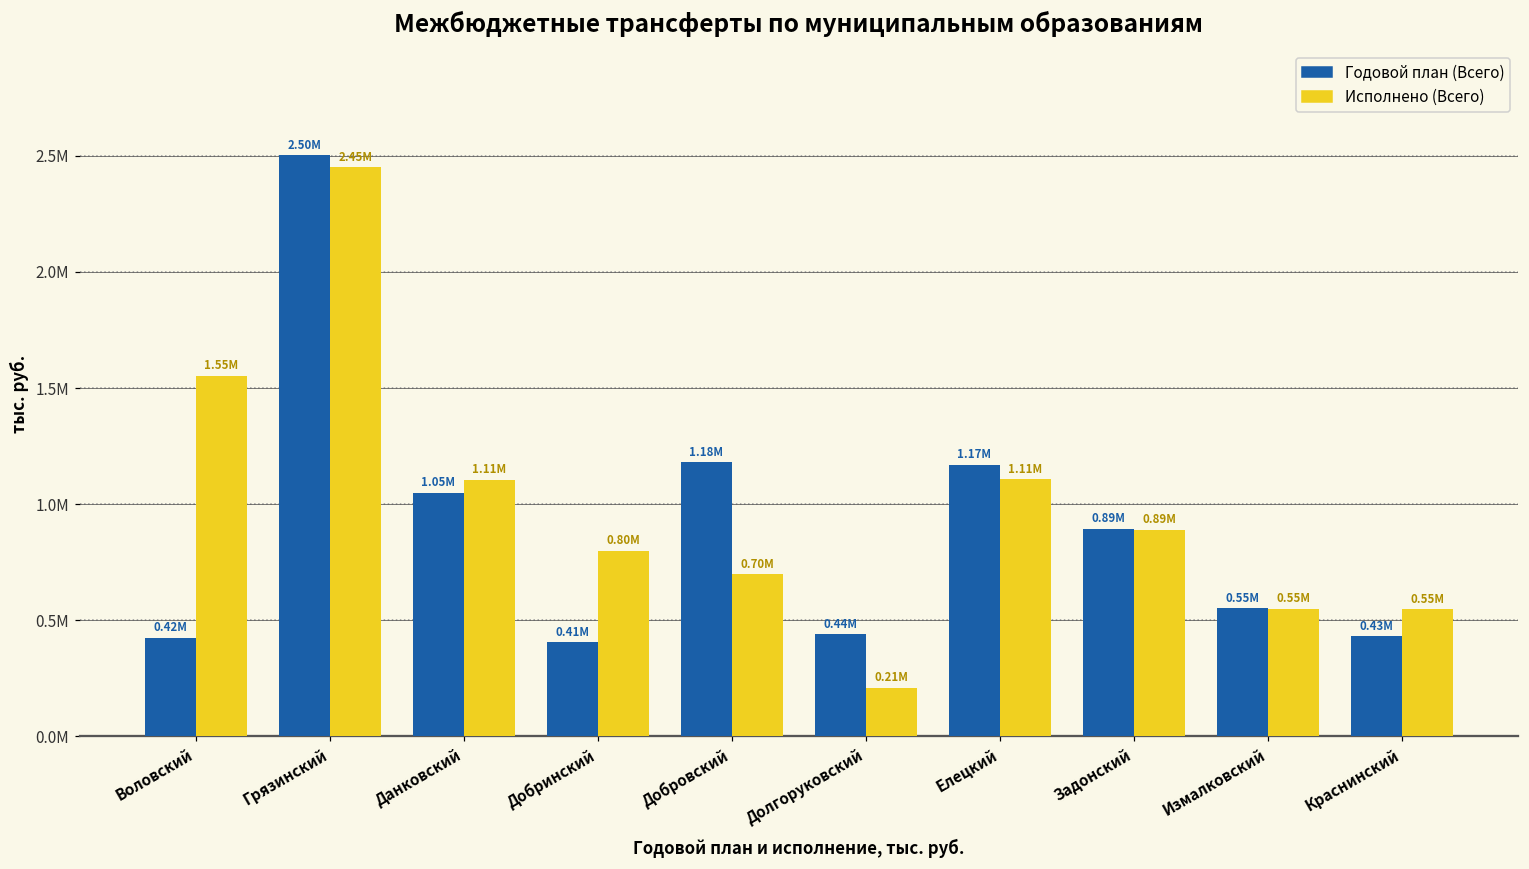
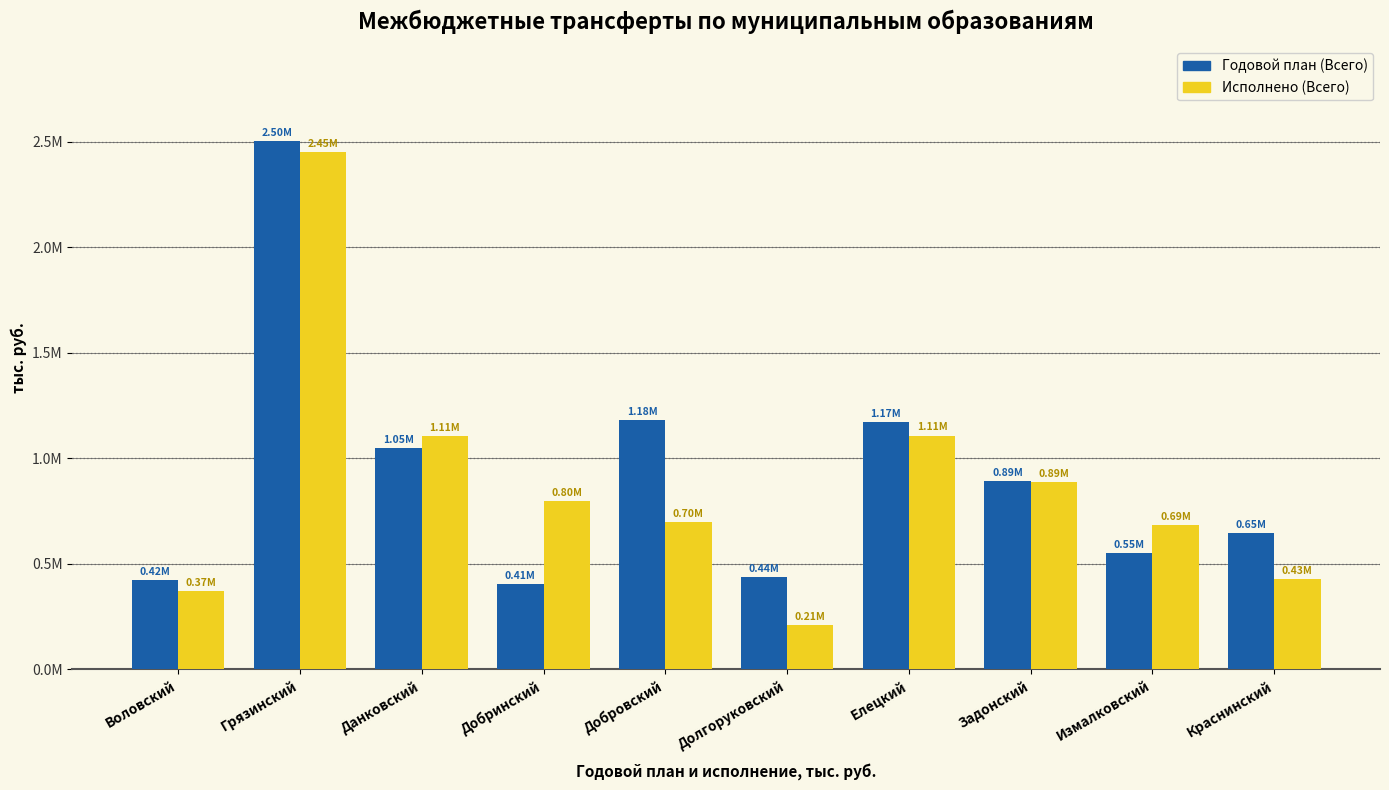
Исполнено (Всего), Воловский: 1.55M -> 0.37M
Исполнено (Всего), Измалковский: 0.55M -> 0.69M
Годовой план (Всего), Краснинский: 0.43M -> 0.65M
Исполнено (Всего), Краснинский: 0.55M -> 0.43M
